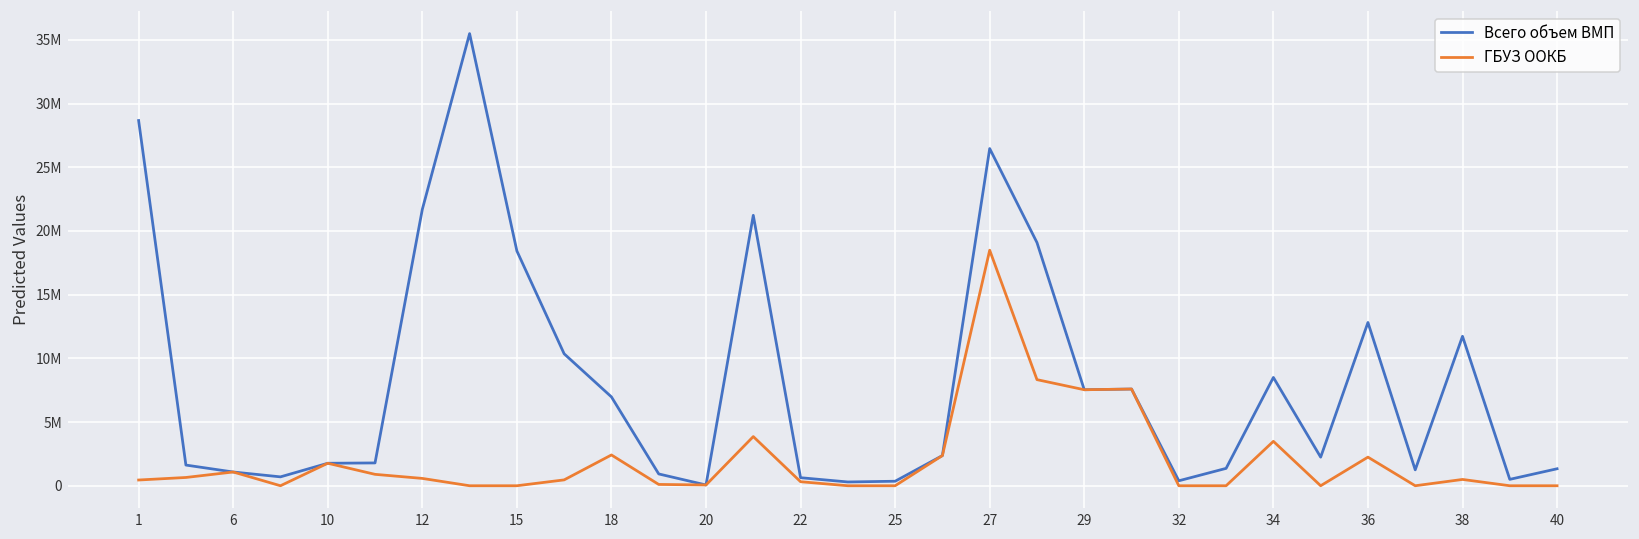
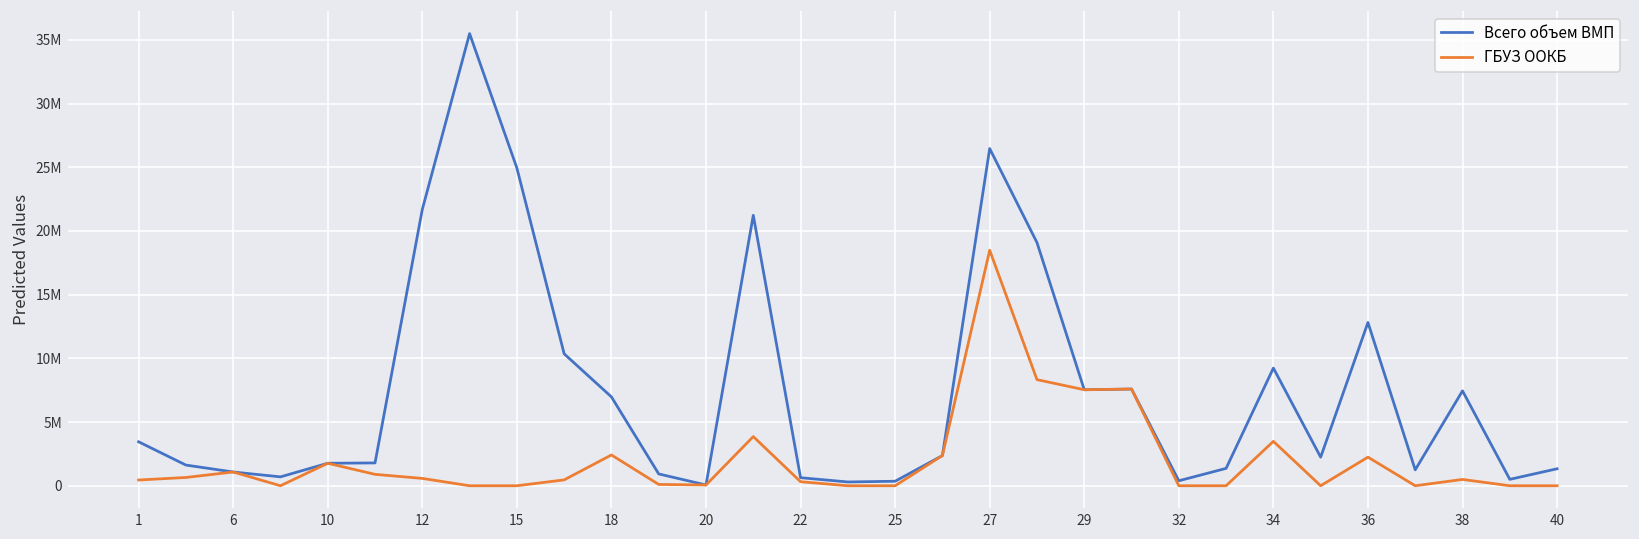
Всего объем ВМП, 1: 28700000 -> 3500000
Всего объем ВМП, 15: 18400000 -> 24900000
Всего объем ВМП, 34: 8500000 -> 9200000
Всего объем ВМП, 38: 11700000 -> 7400000
